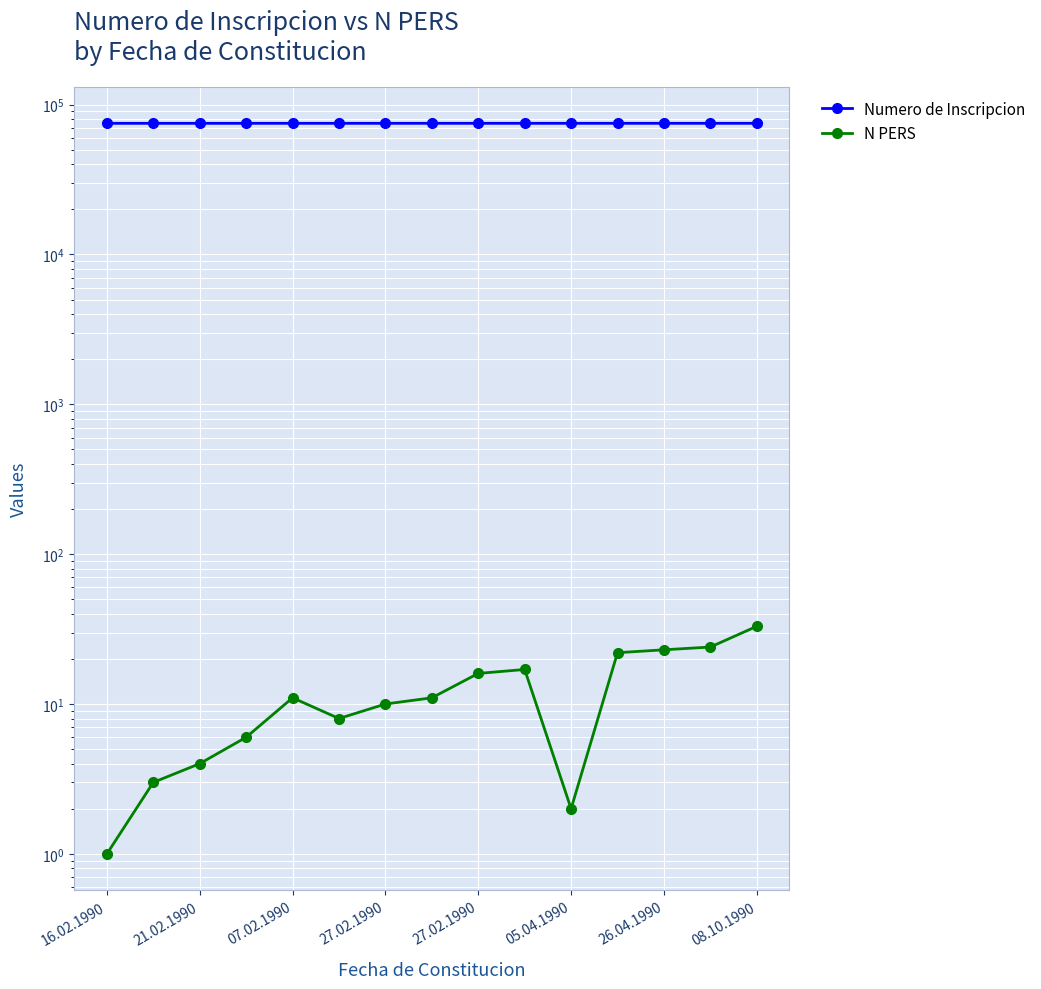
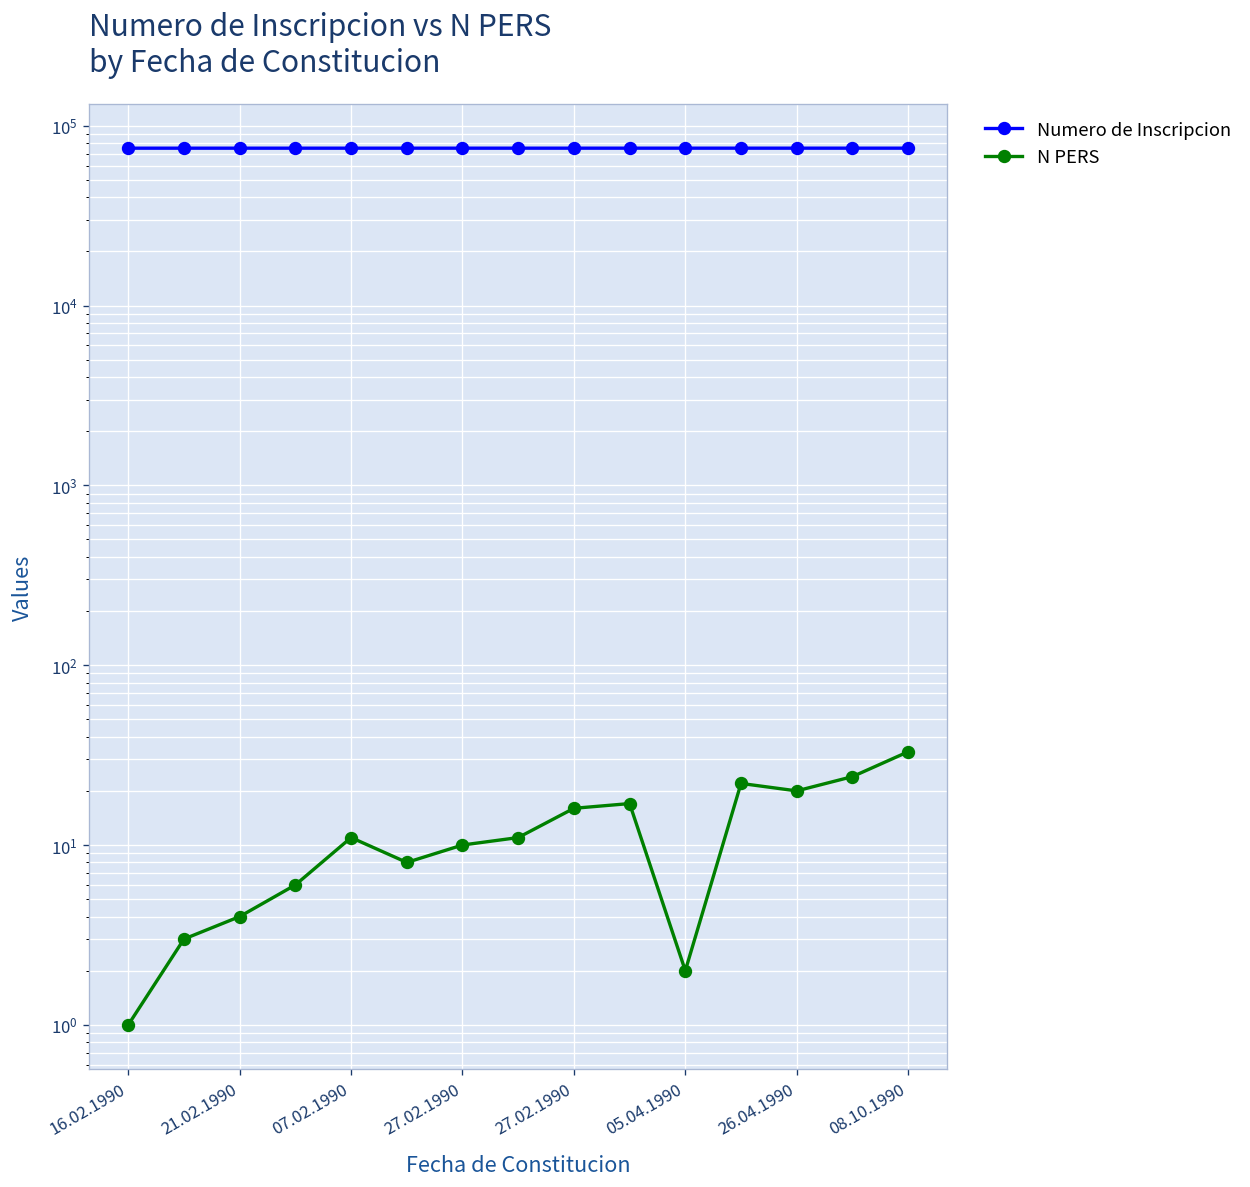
N PERS, 26.04.1990: 23 -> 20
